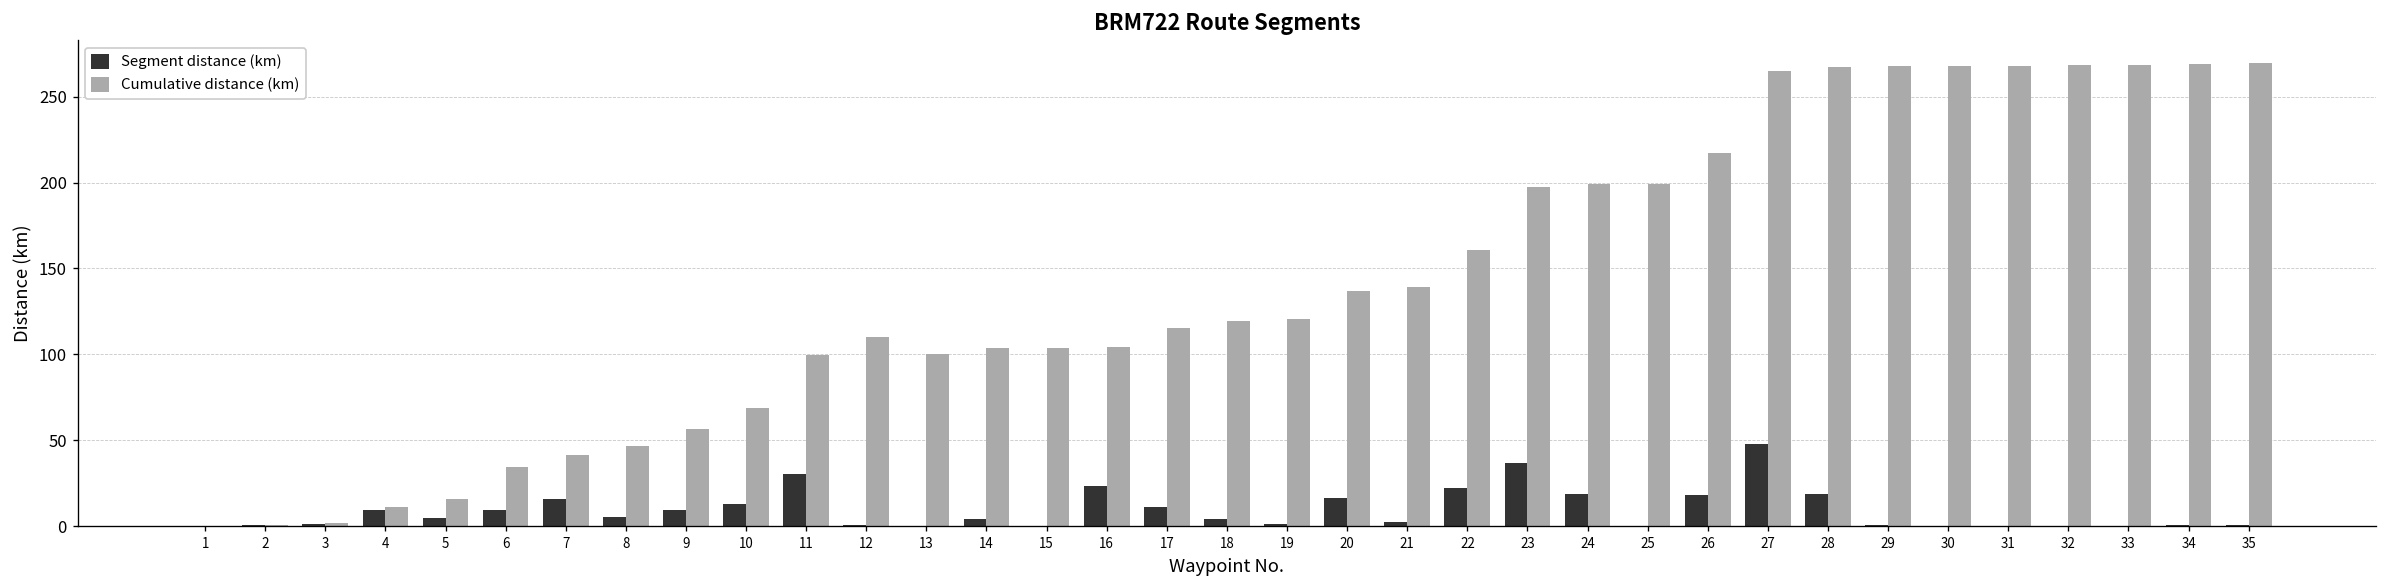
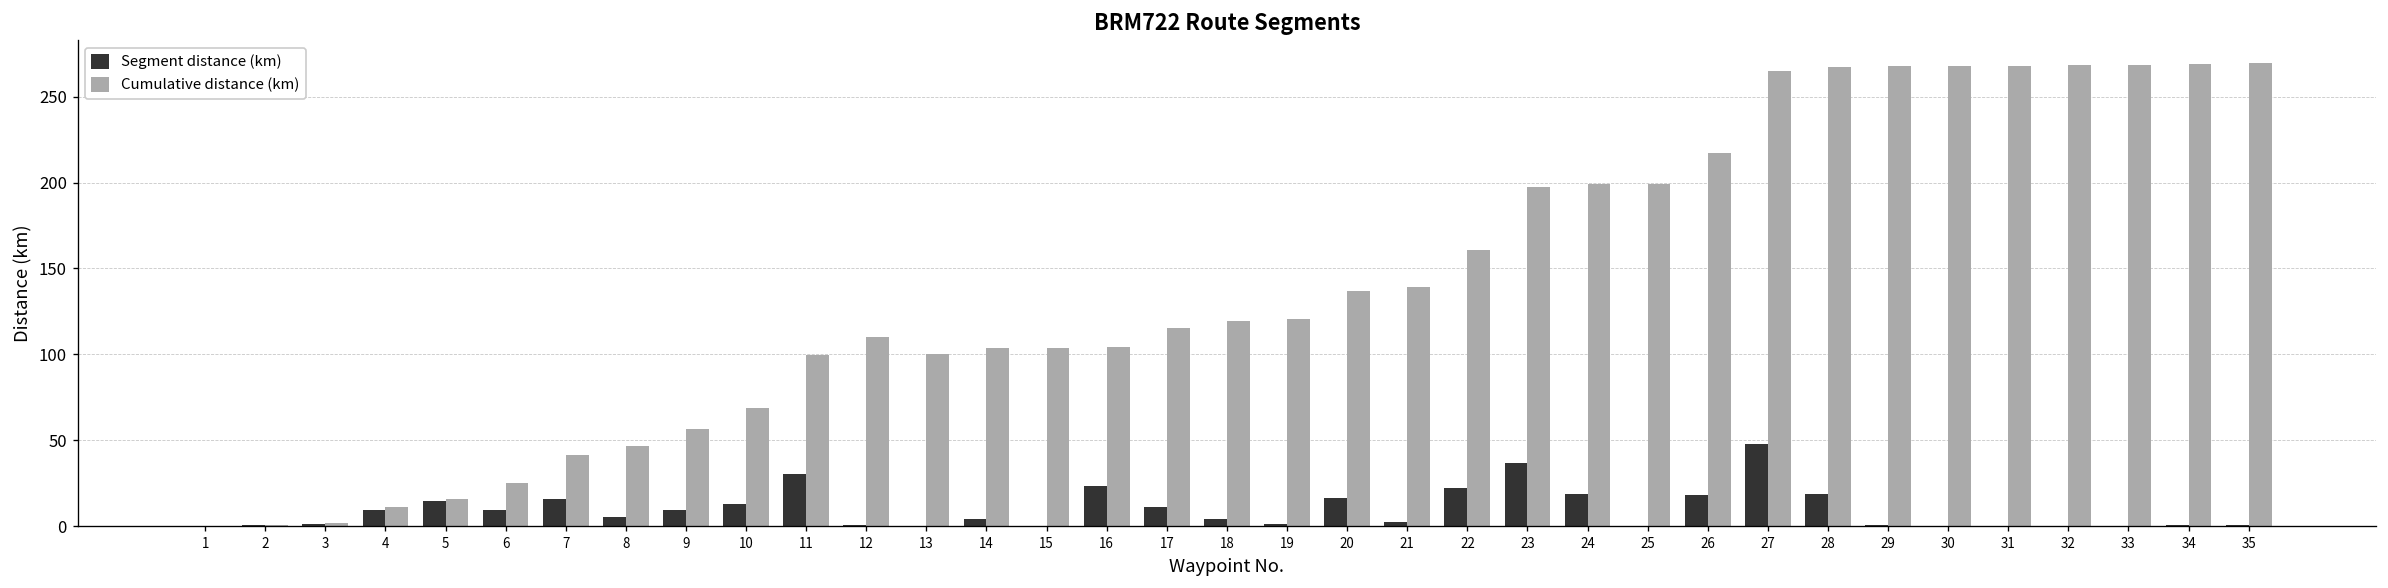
Segment distance (km), 5: 5 -> 14
Cumulative distance (km), 6: 35 -> 25
